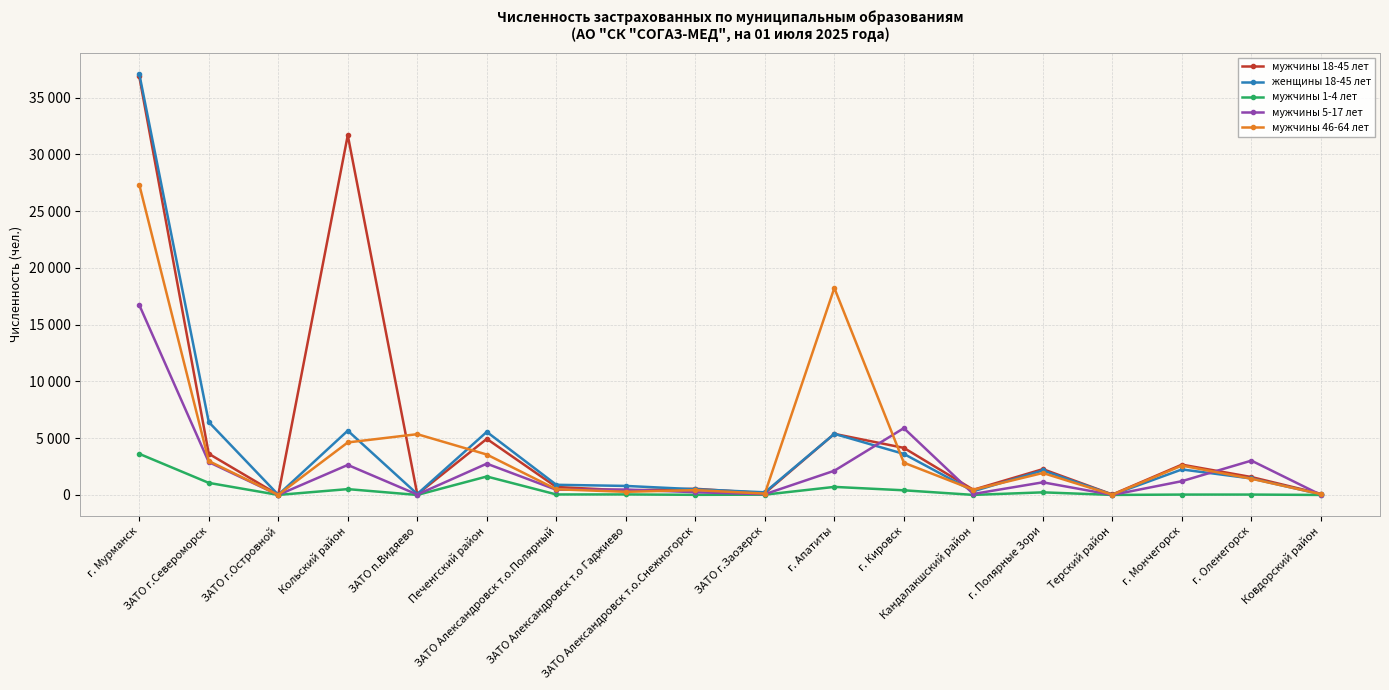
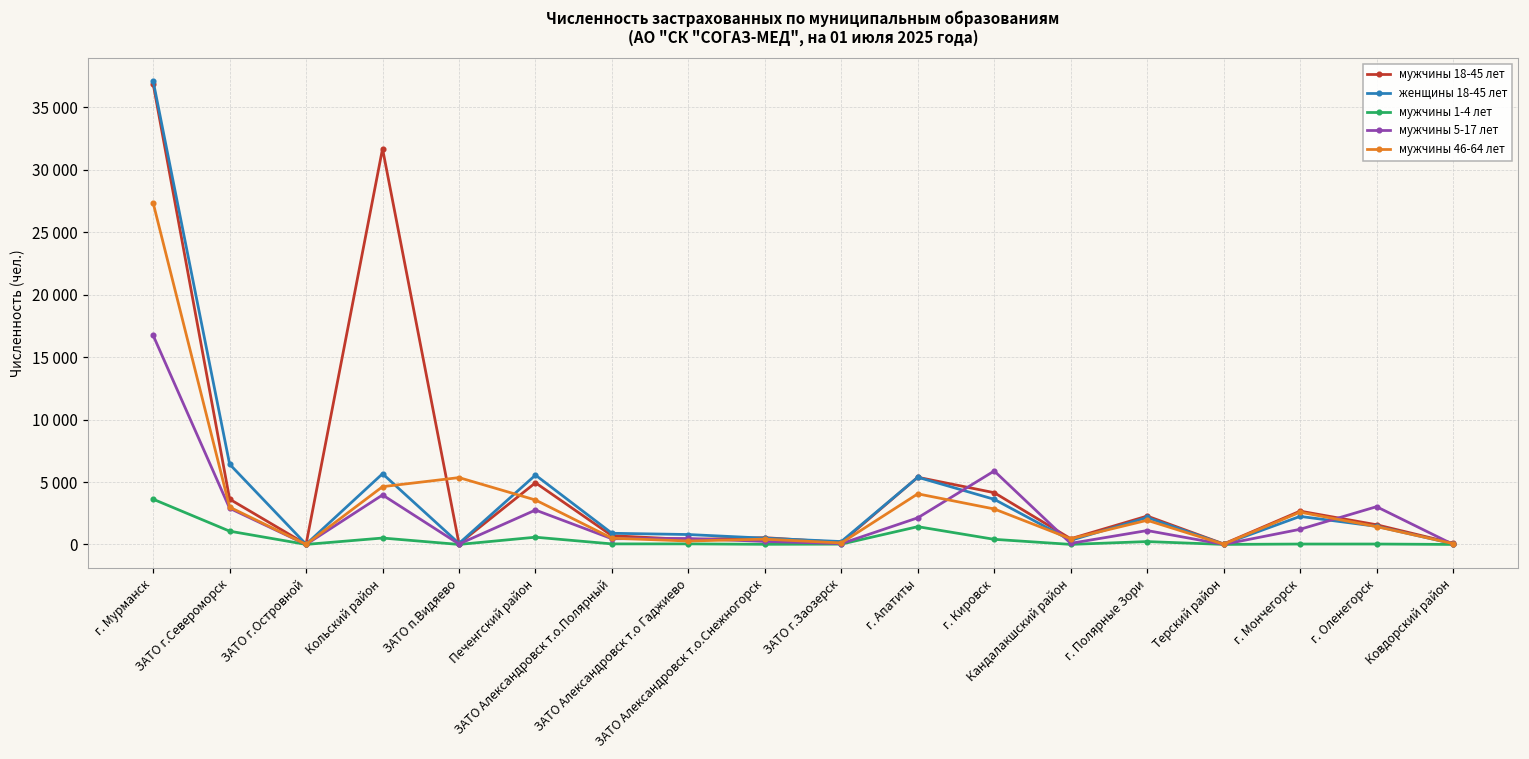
мужчины 5-17 лет, Кольский район: 2600 -> 4000
мужчины 1-4 лет, Печенгский район: 1600 -> 600
мужчины 1-4 лет, г. Апатиты: 700 -> 1400
мужчины 46-64 лет, г. Апатиты: 18200 -> 4100
